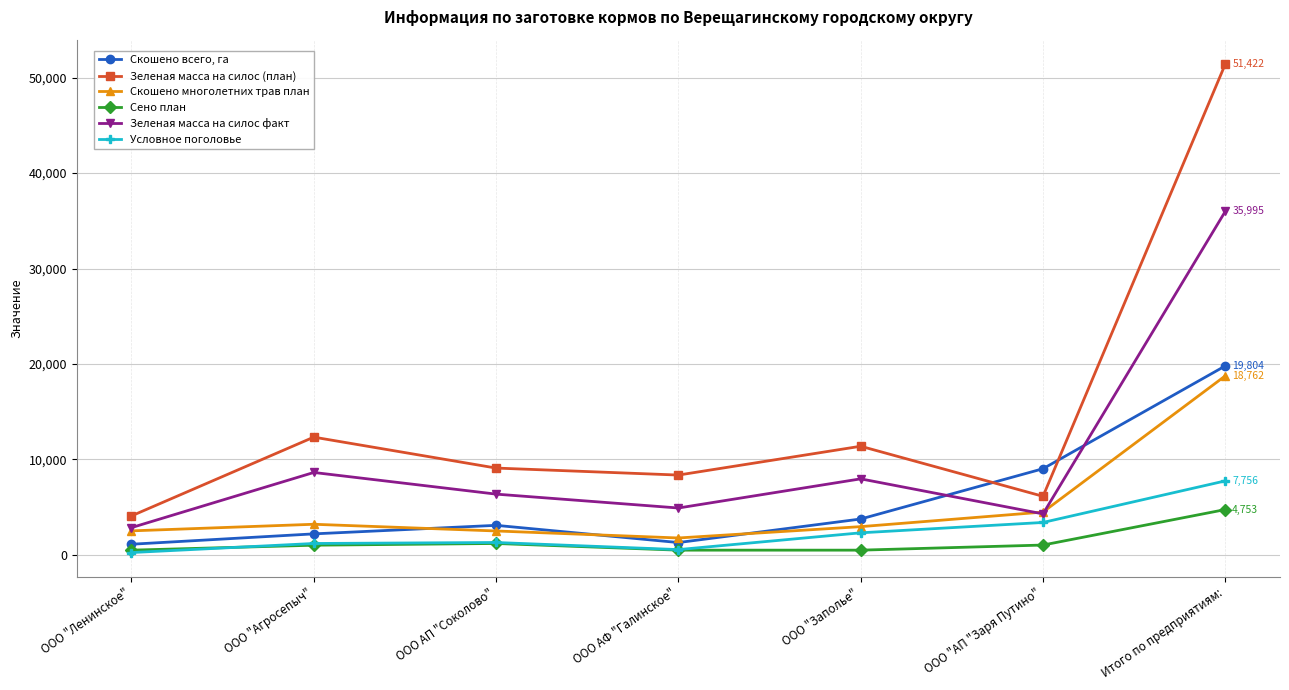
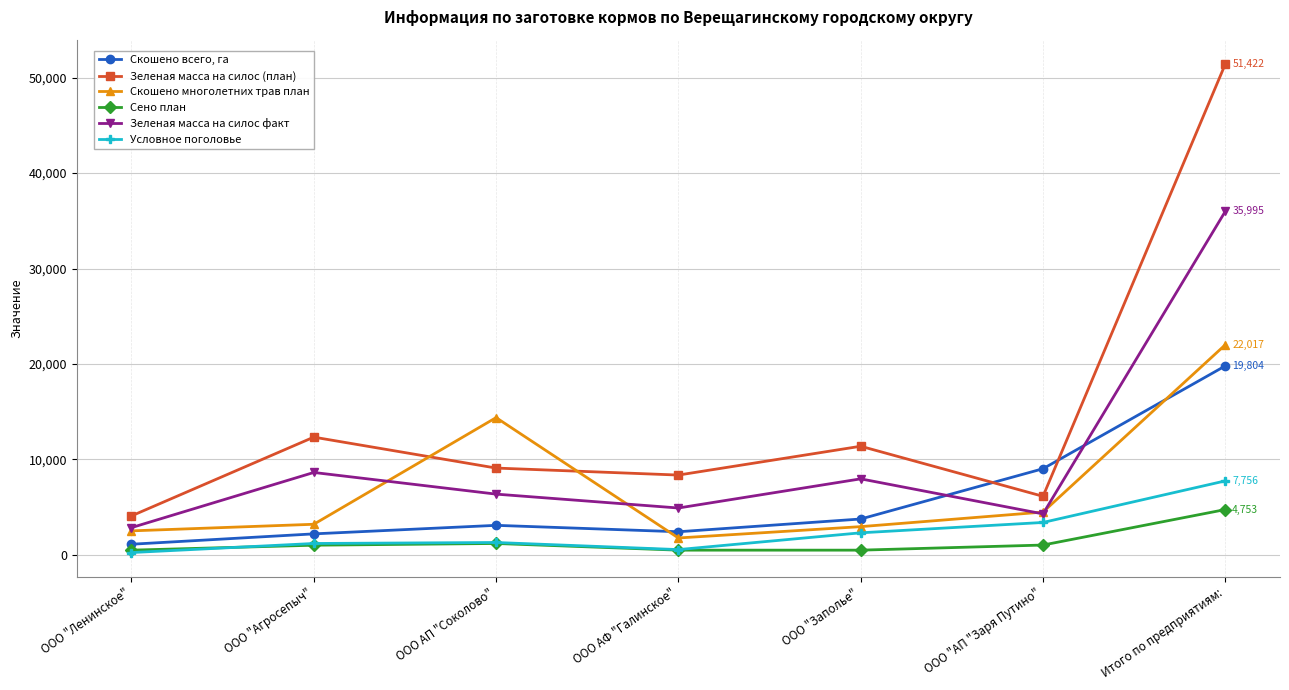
Скошено многолетних трав план, ООО АП "Соколово": 3,000 -> 14,000
Скошено всего, га, ООО АФ "Галинское": 1,000 -> 2,000
Скошено многолетних трав план, Итого по предприятиям:: 18,762 -> 22,017
